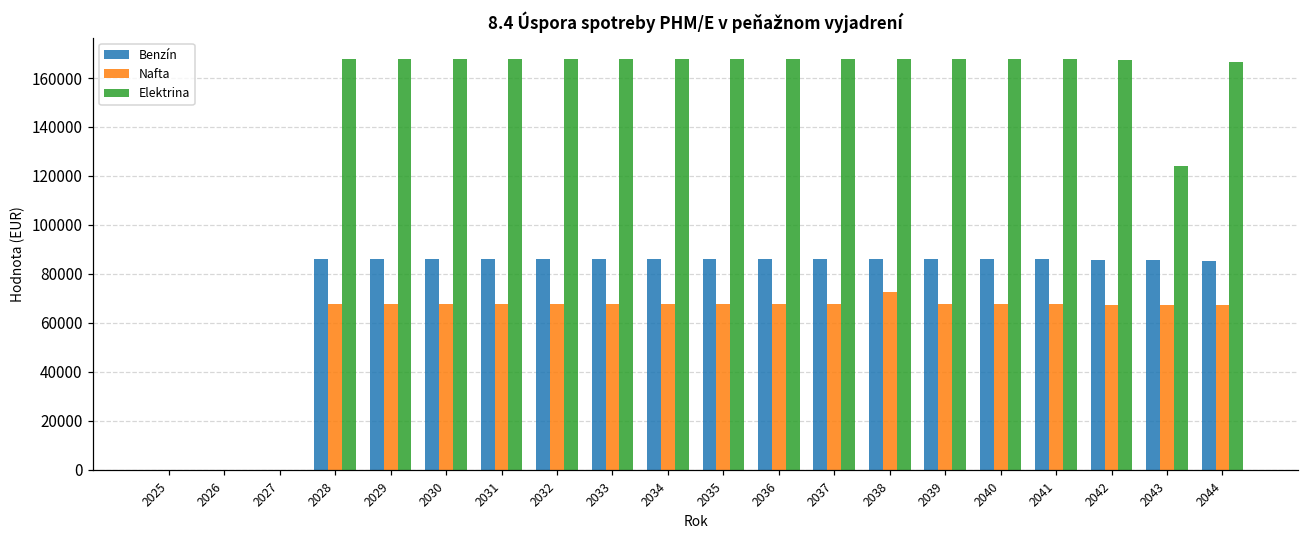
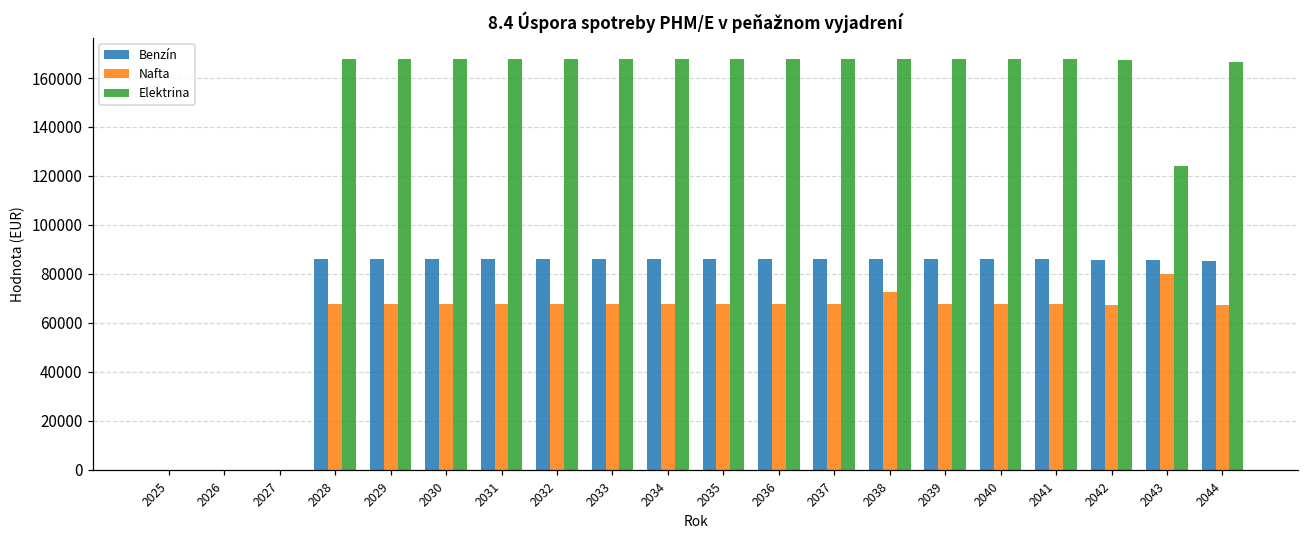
Nafta, 2043: 67000 -> 80000
